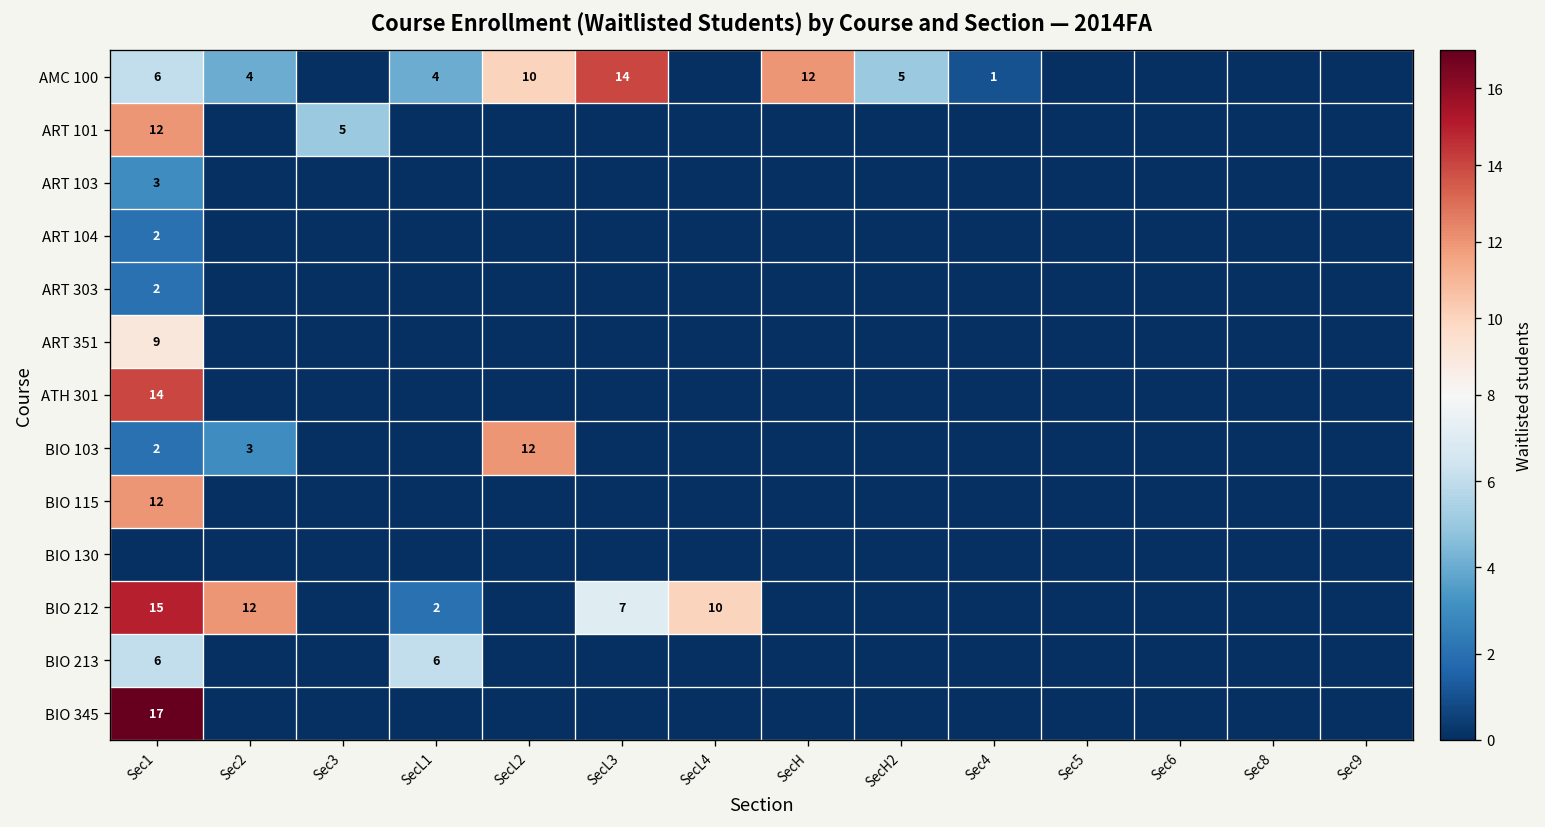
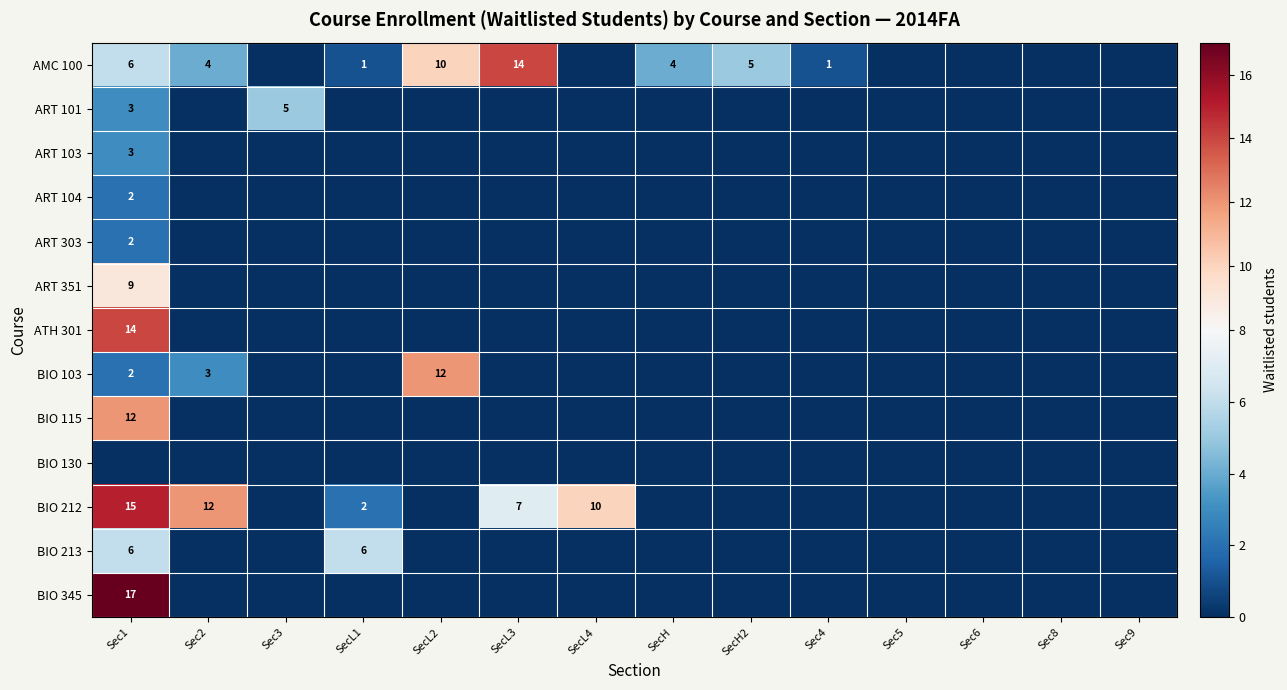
AMC 100, SecL1: 4 -> 1
AMC 100, SecH: 12 -> 4
ART 101, Sec1: 12 -> 3
